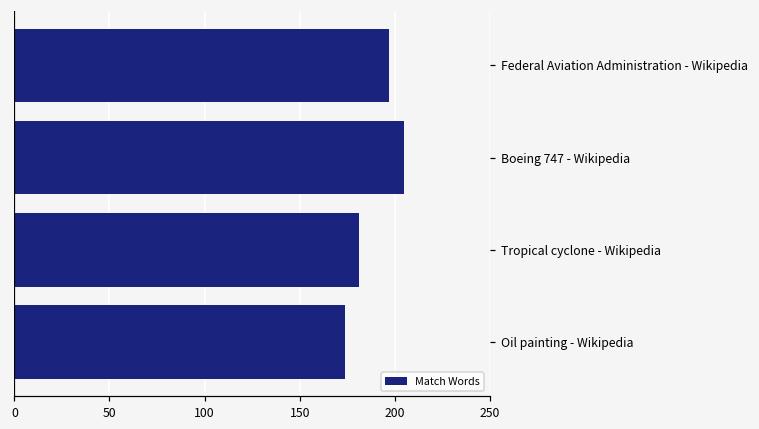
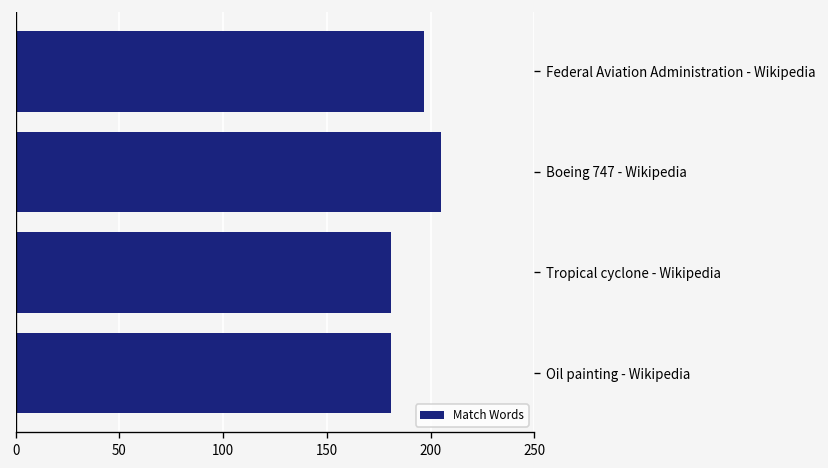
Oil painting - Wikipedia: 174 -> 181
